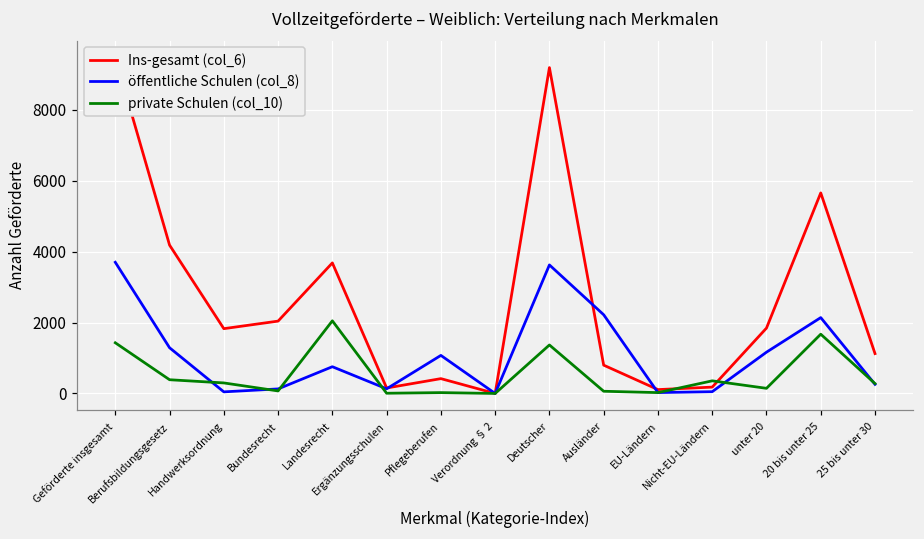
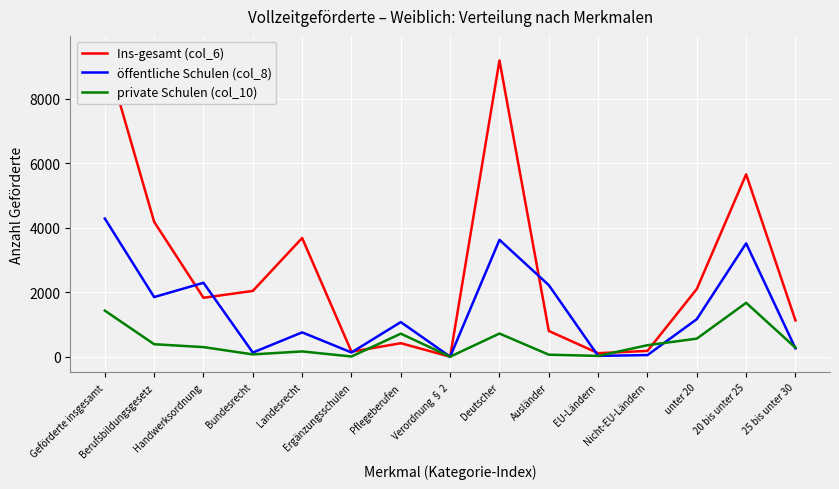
öffentliche Schulen (col_8), Geförderte insgesamt: 3700 -> 4300
öffentliche Schulen (col_8), Berufsbildungsgesetz: 1300 -> 1800
öffentliche Schulen (col_8), Handwerksordnung: 0 -> 2300
private Schulen (col_10), Landesrecht: 2000 -> 200
private Schulen (col_10), Pflegeberufen: 0 -> 700
private Schulen (col_10), Deutscher: 1400 -> 700
Ins-gesamt (col_6), unter 20: 1800 -> 2100
private Schulen (col_10), unter 20: 100 -> 600
öffentliche Schulen (col_8), 20 bis unter 25: 2100 -> 3500
